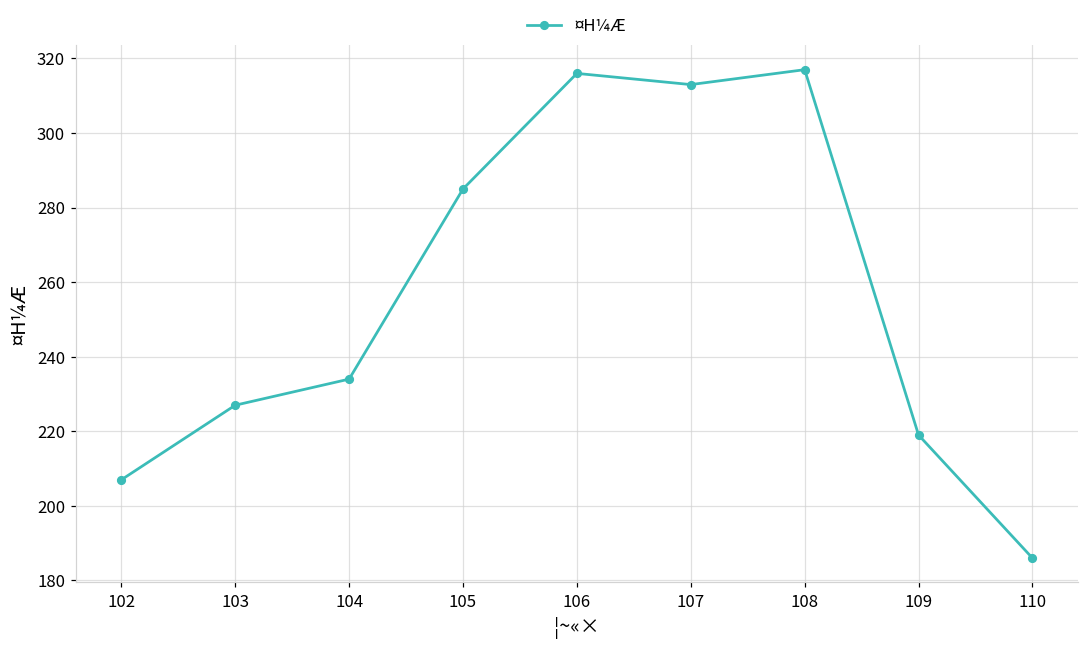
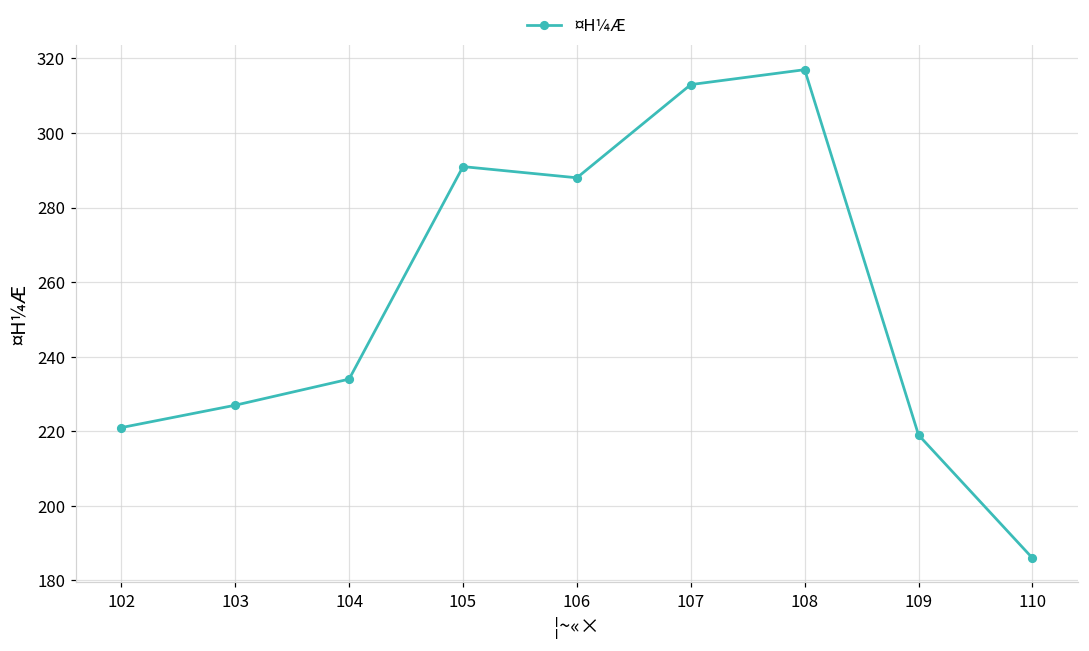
102: 207 -> 221
105: 285 -> 291
106: 316 -> 288
